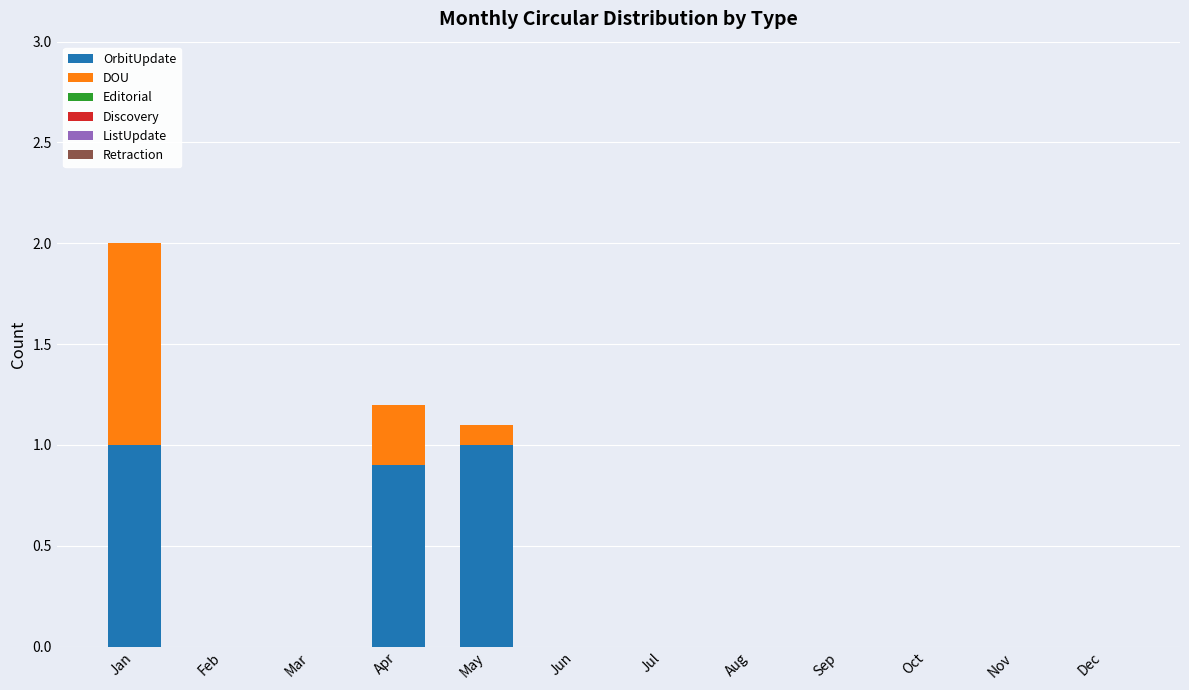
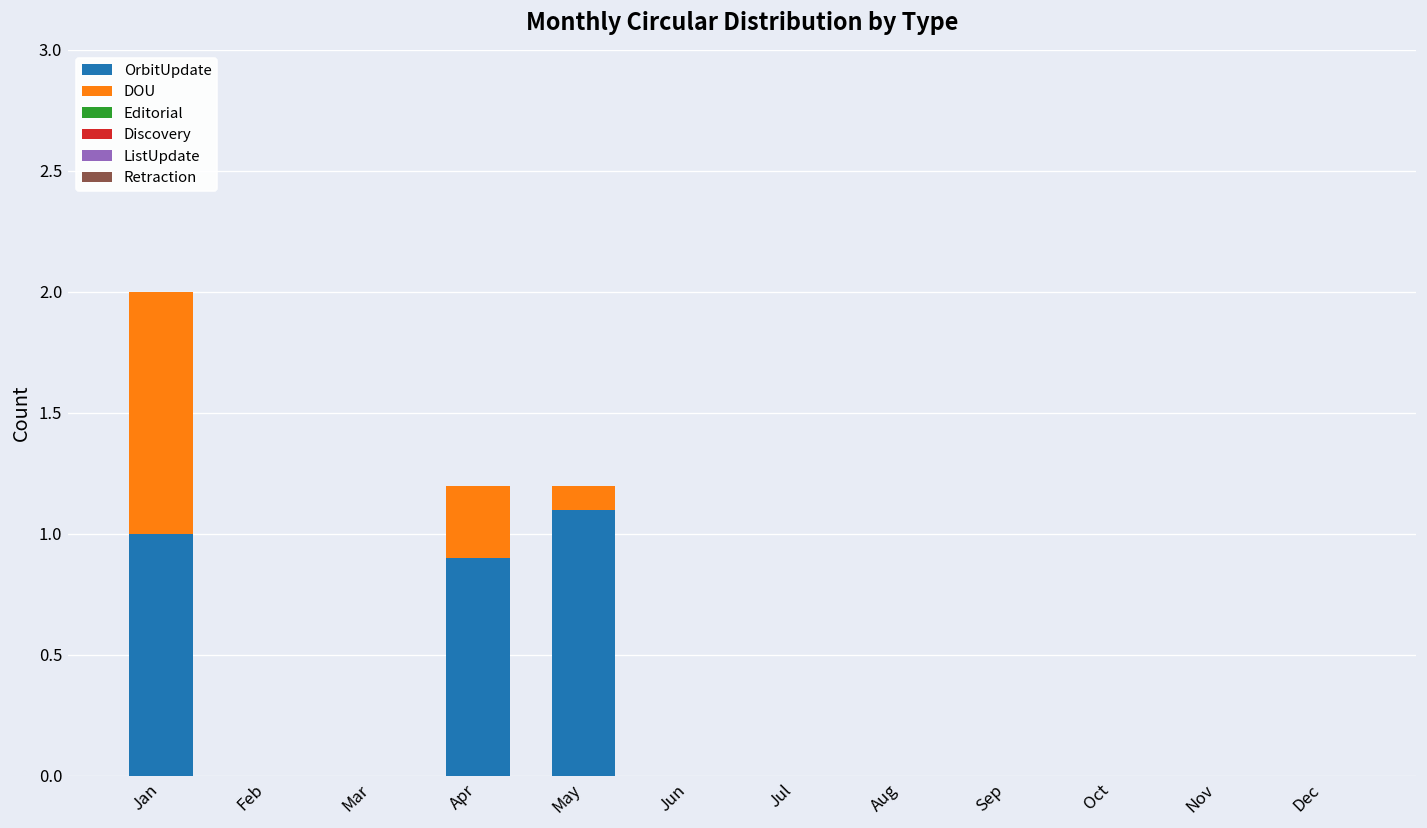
OrbitUpdate, May: 1.0 -> 1.1
